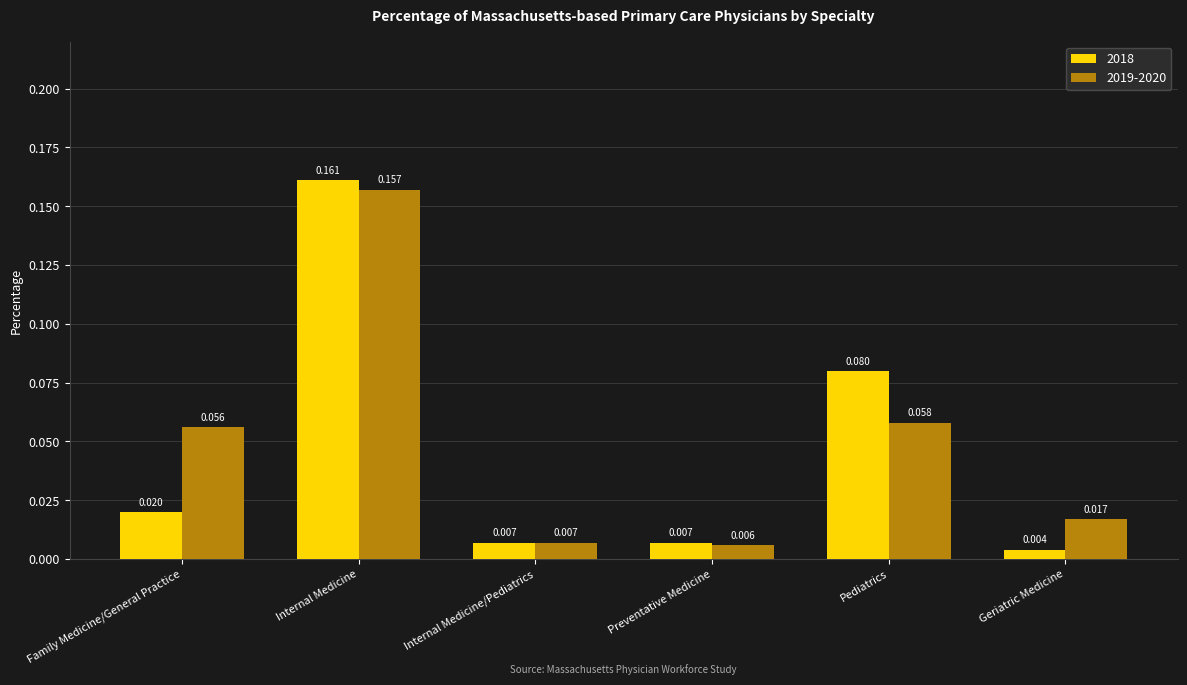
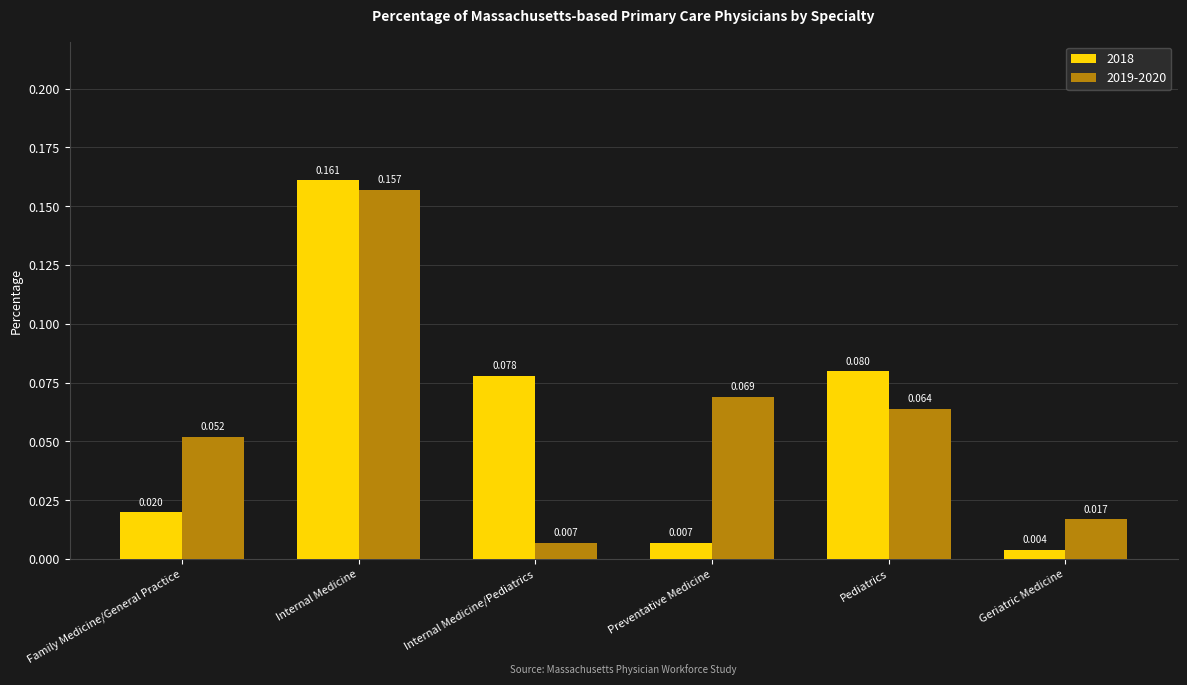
2019-2020, Family Medicine/General Practice: 0.056 -> 0.052
2018, Internal Medicine/Pediatrics: 0.007 -> 0.078
2019-2020, Preventative Medicine: 0.006 -> 0.069
2019-2020, Pediatrics: 0.058 -> 0.064
